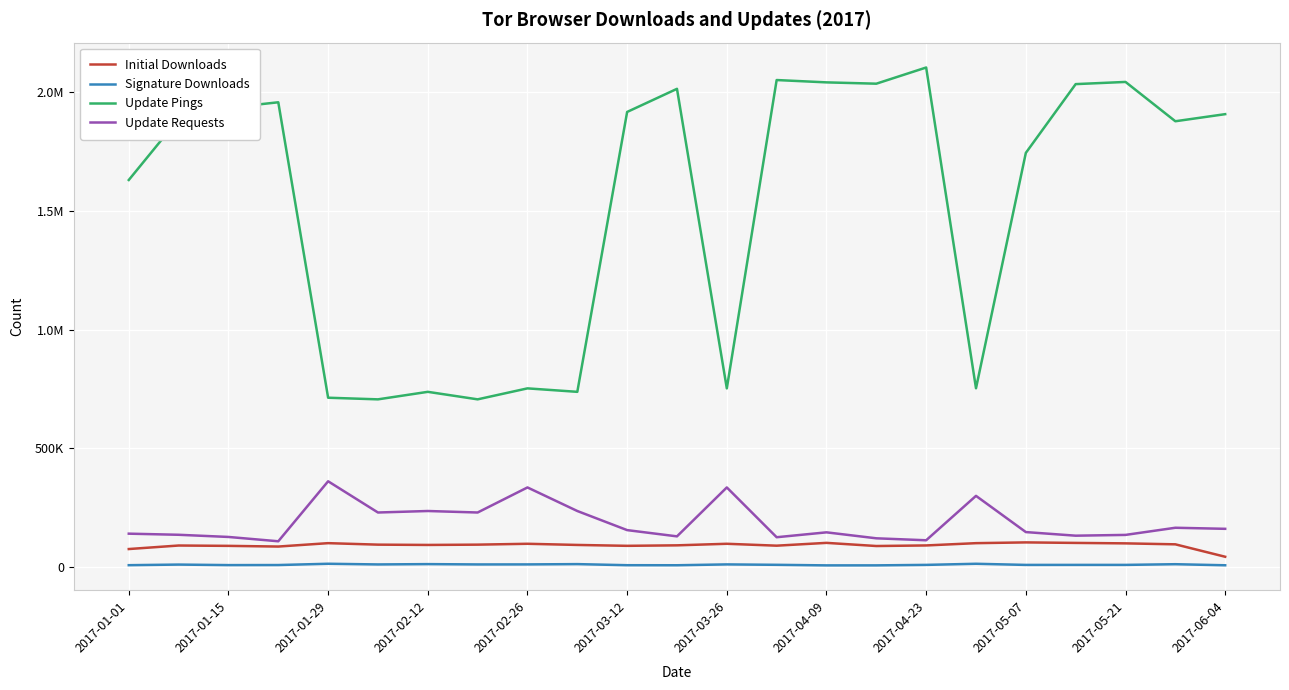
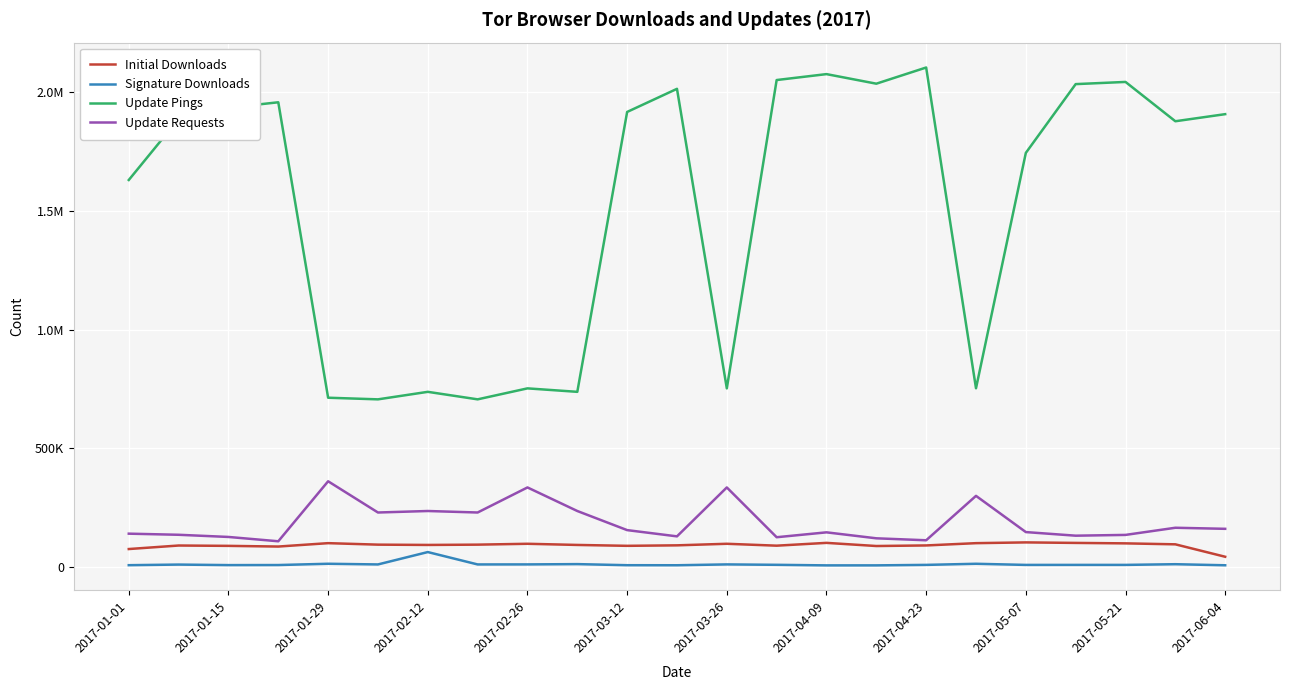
Signature Downloads, 2017-02-12: 10000 -> 60000
Update Pings, 2017-04-09: 2040000 -> 2080000
